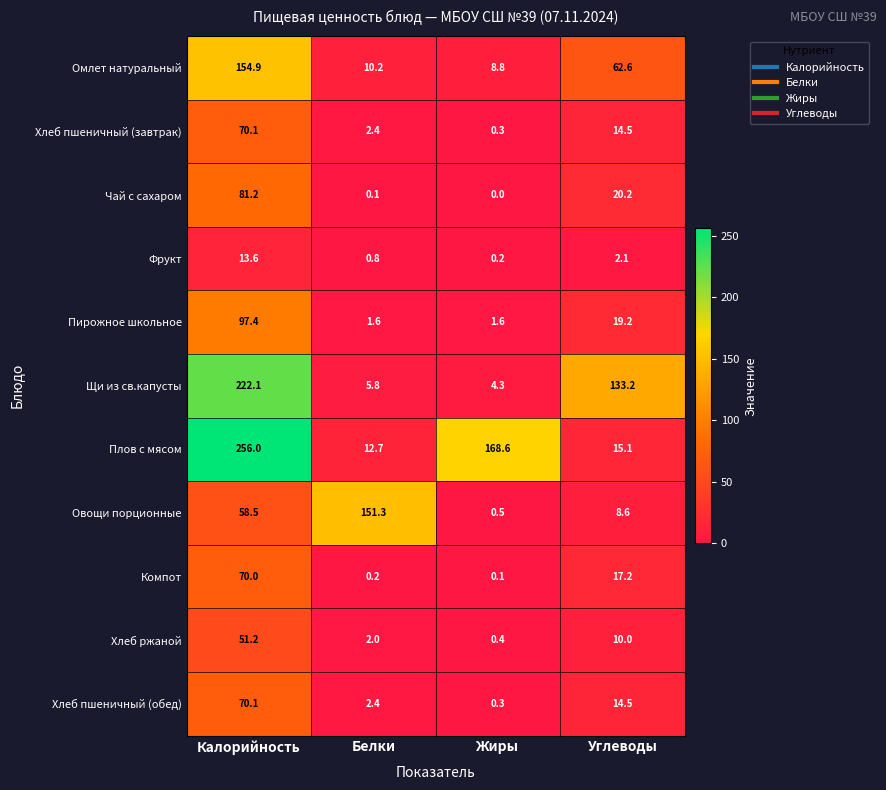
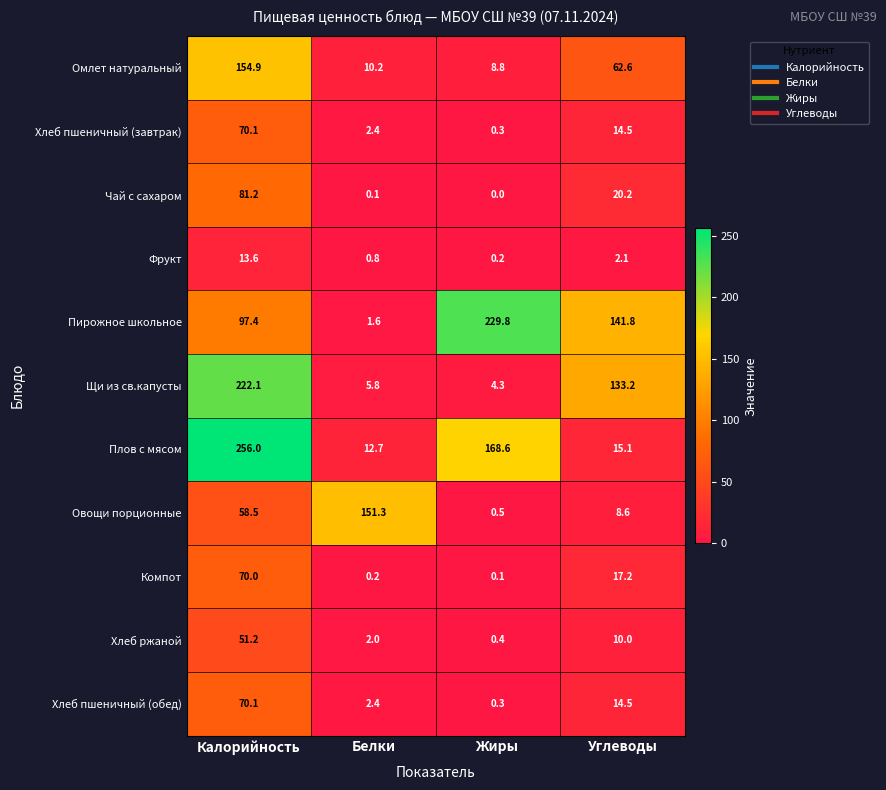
Пирожное школьное, Жиры: 1.6 -> 229.8
Пирожное школьное, Углеводы: 19.2 -> 141.8
